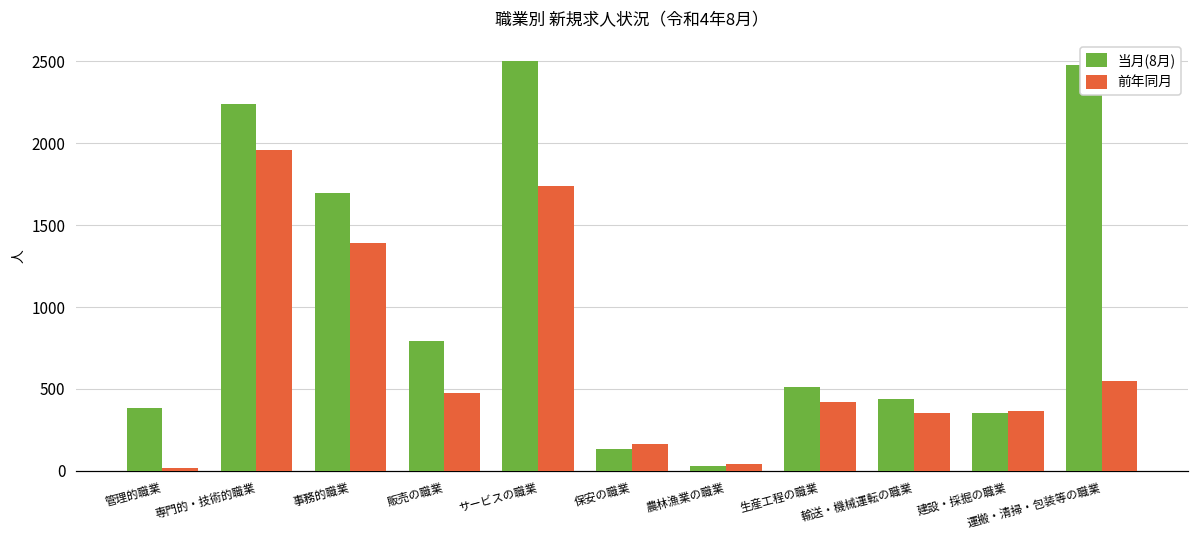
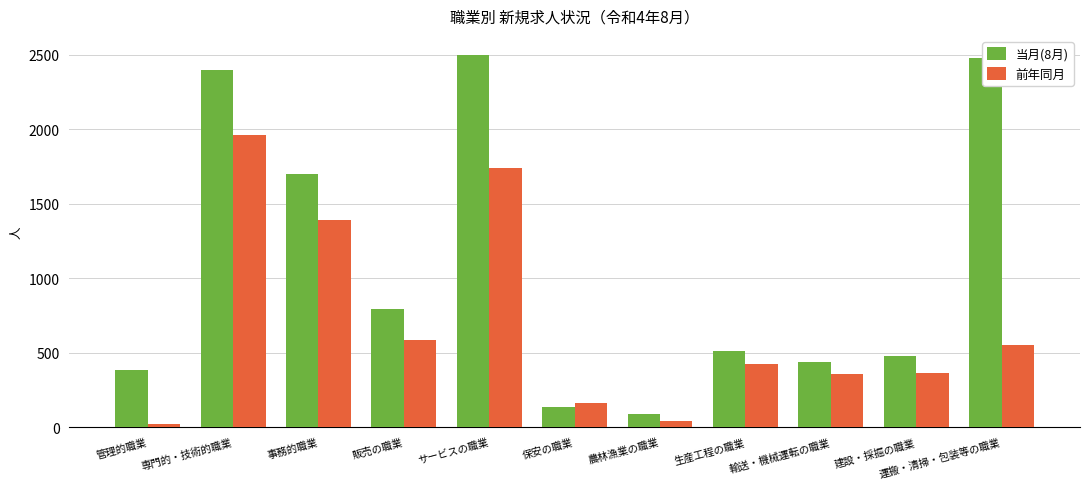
当月(8月), 専門的・技術的職業: 2240 -> 2390
前年同月, 販売の職業: 480 -> 590
当月(8月), 農林漁業の職業: 30 -> 90
当月(8月), 建設・採掘の職業: 360 -> 480
